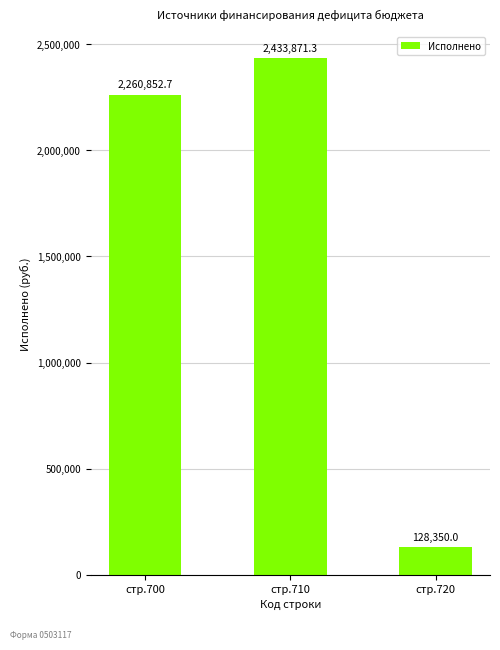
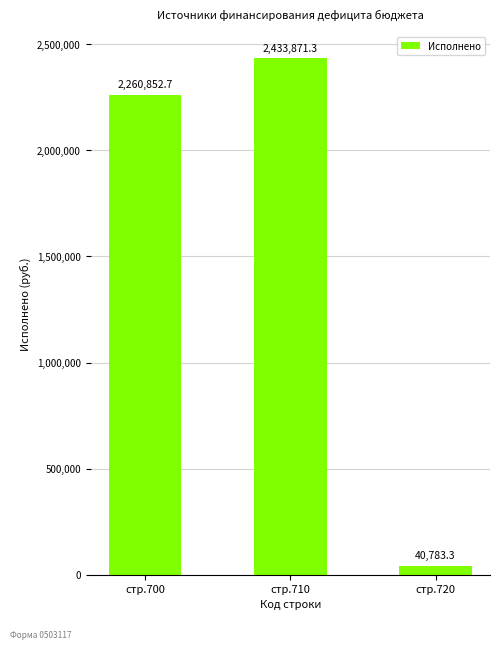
стр.720: 128,350.0 -> 40,783.3
